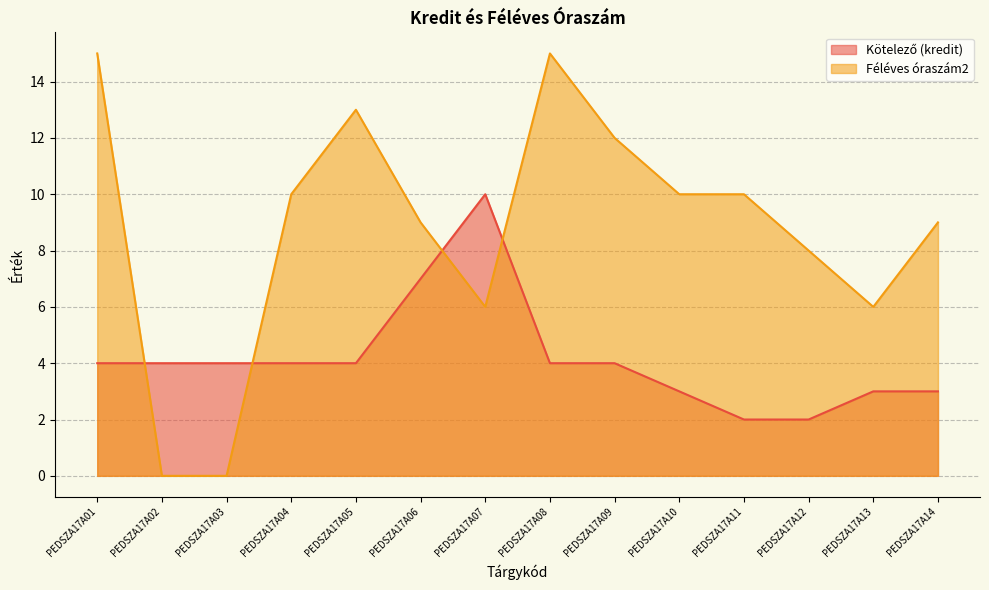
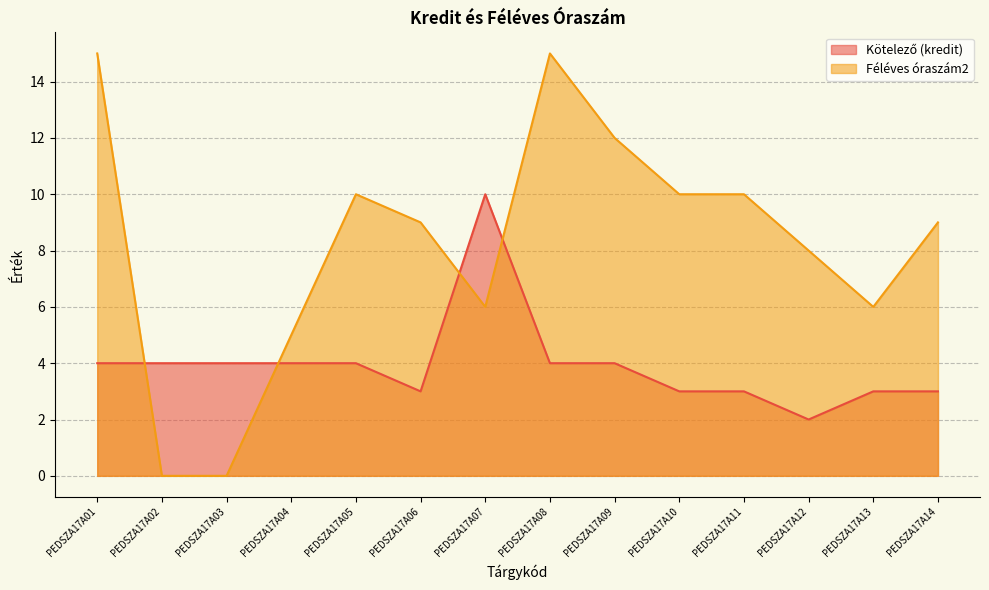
Féléves óraszám2, PEDSZA17A04: 10 -> 5
Féléves óraszám2, PEDSZA17A05: 13 -> 10
Kötelező (kredit), PEDSZA17A06: 7 -> 3
Kötelező (kredit), PEDSZA17A11: 2 -> 3
